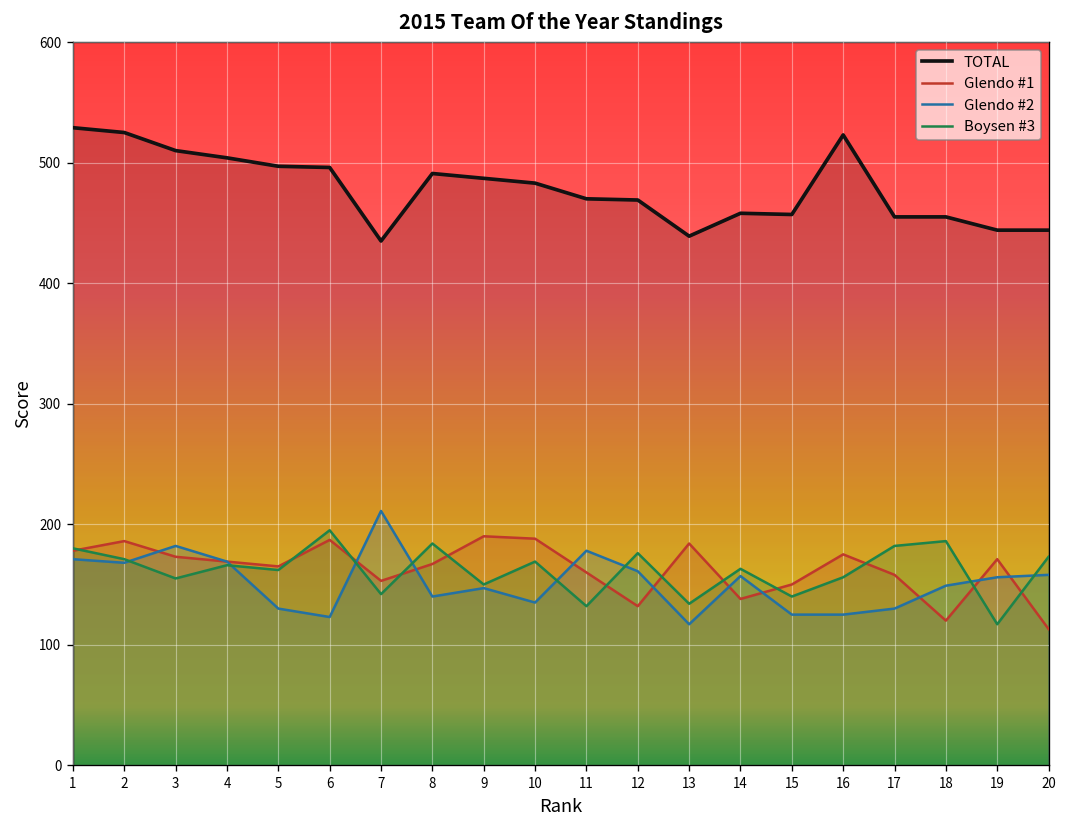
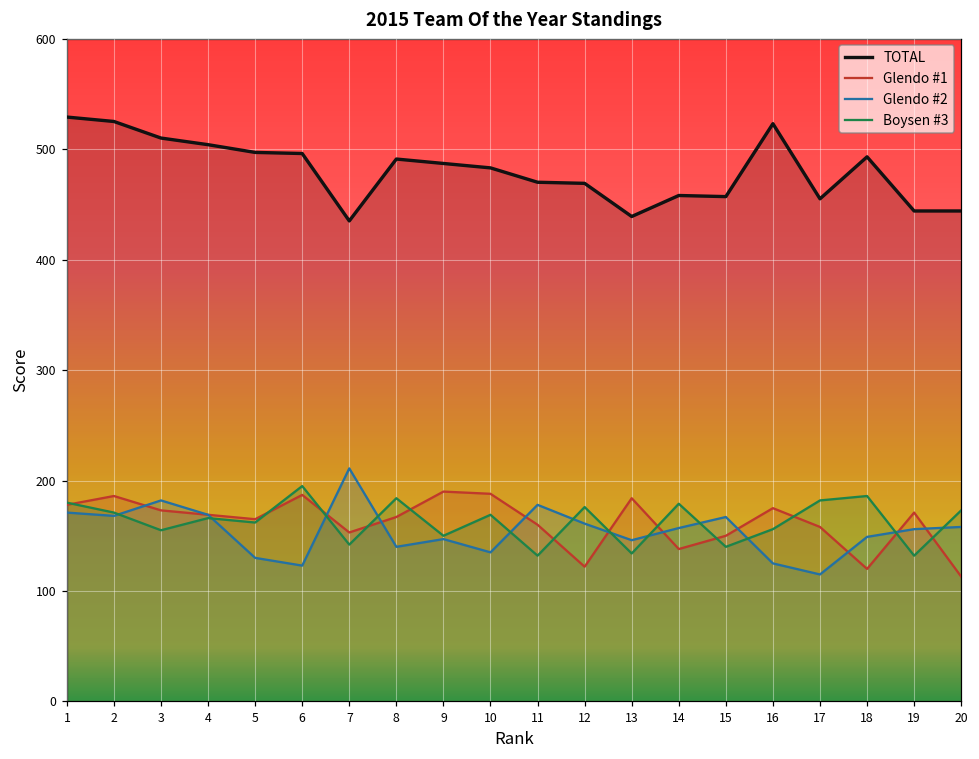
Glendo #1, 12: 132 -> 122
Glendo #2, 13: 117 -> 146
Boysen #3, 14: 163 -> 179
Glendo #2, 15: 125 -> 167
Glendo #2, 17: 130 -> 115
TOTAL, 18: 455 -> 493
Boysen #3, 19: 117 -> 132
